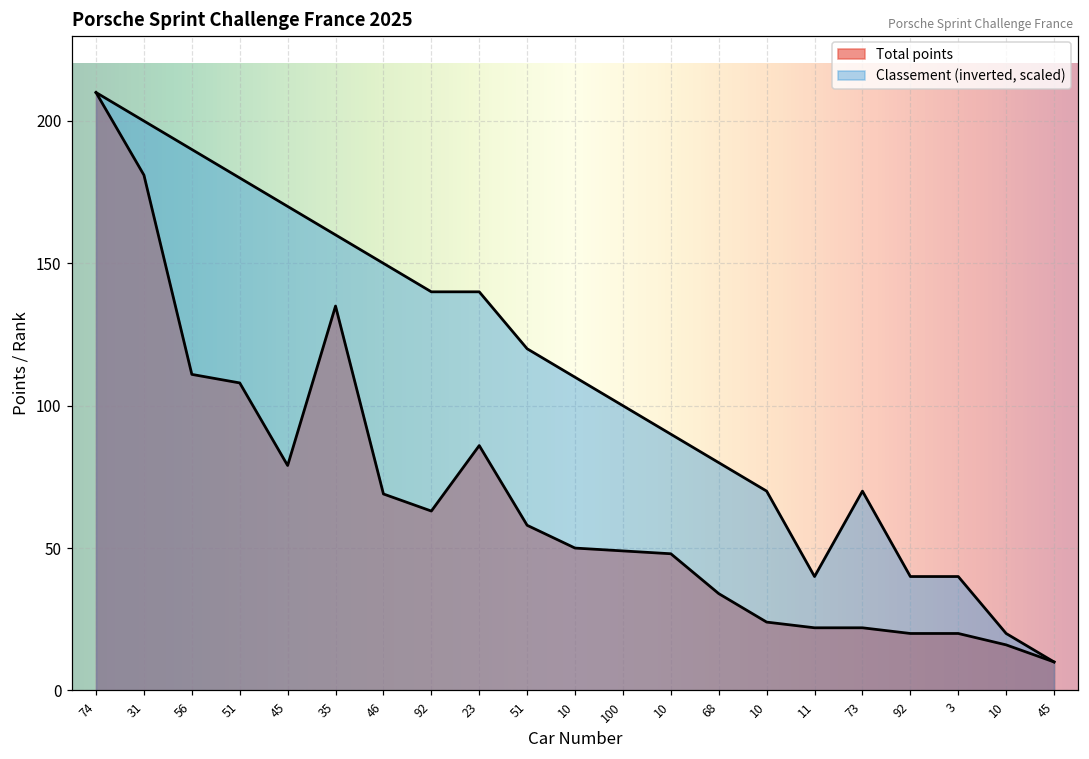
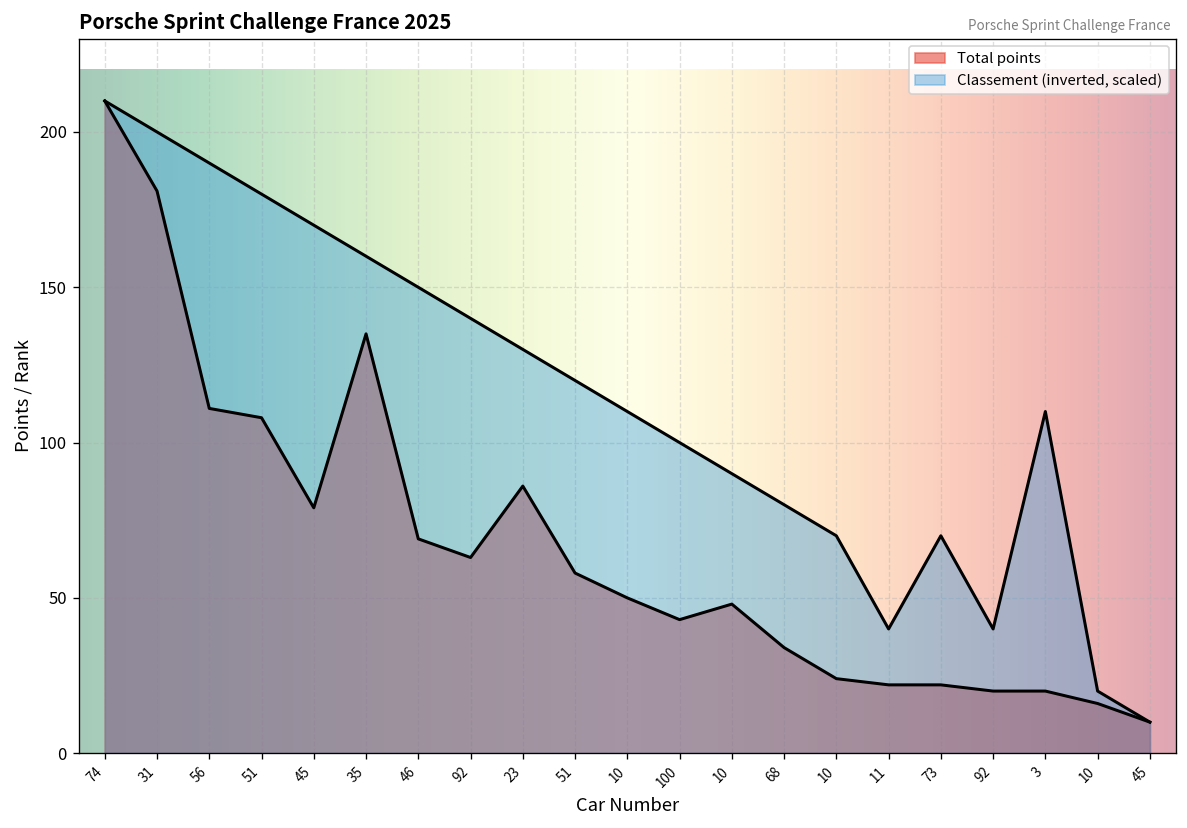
Classement (inverted, scaled), 23: 140 -> 130
Total points, 100: 49 -> 43
Classement (inverted, scaled), 3: 40 -> 110
